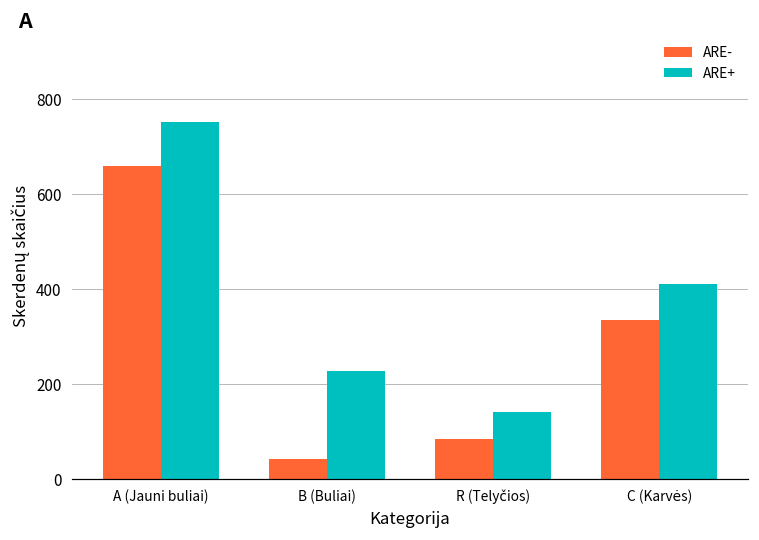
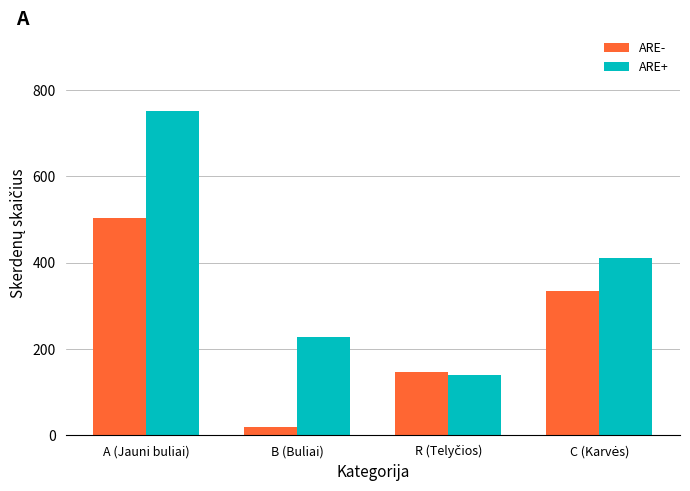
ARE-, A (Jauni buliai): 660 -> 500
ARE-, B (Buliai): 40 -> 20
ARE-, R (Telyčios): 80 -> 150
